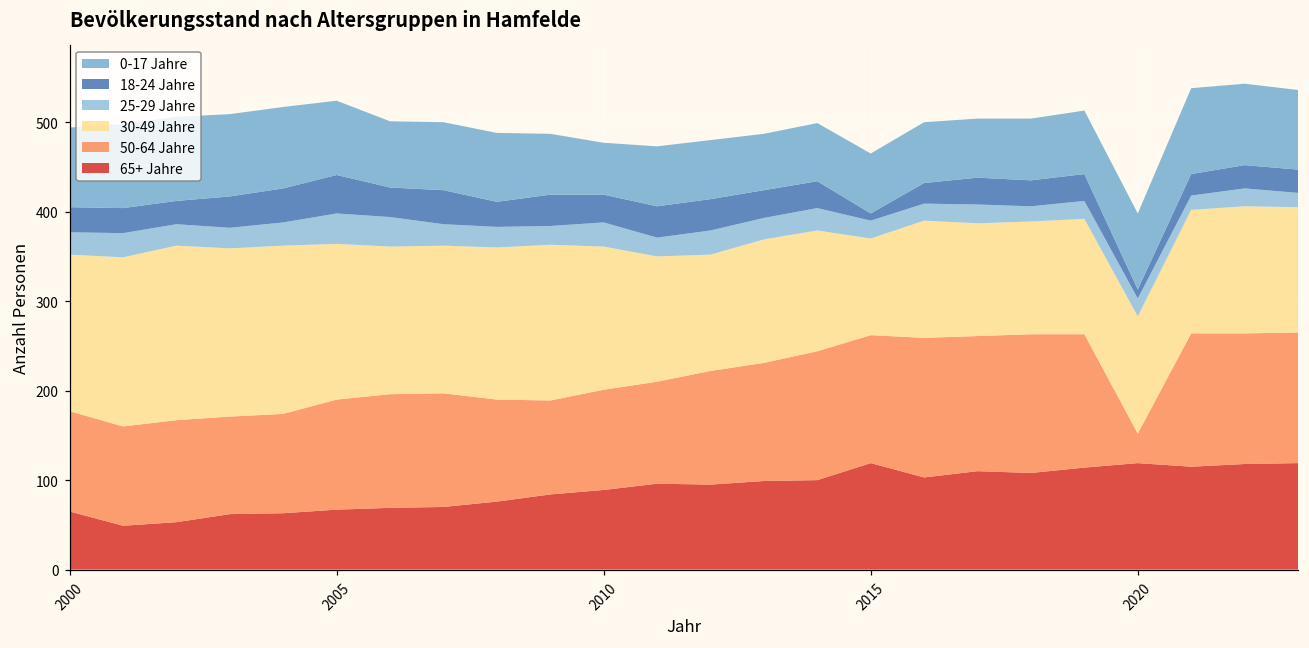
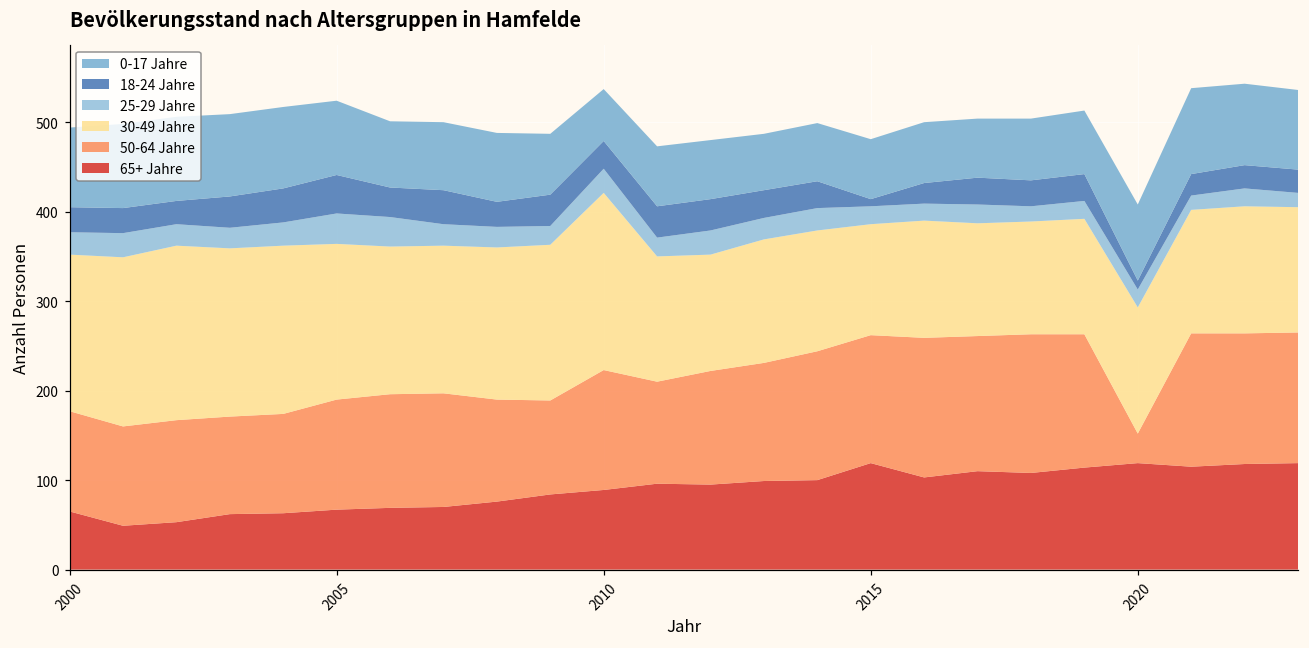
50-64 Jahre, 2010: 110 -> 130
30-49 Jahre, 2010: 160 -> 200
30-49 Jahre, 2015: 110 -> 120
30-49 Jahre, 2020: 130 -> 140
